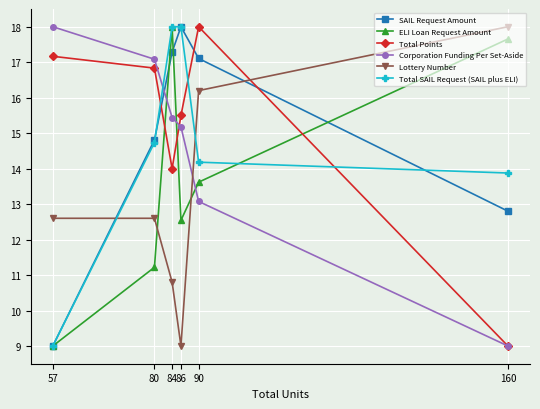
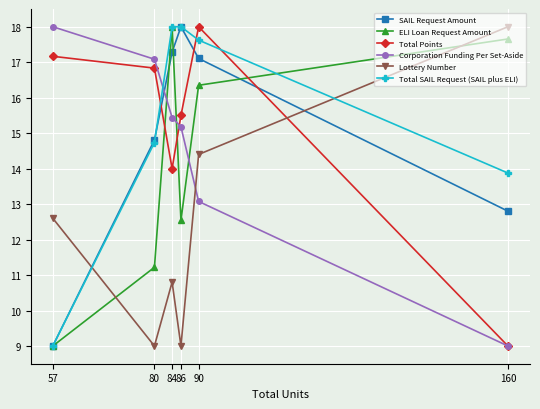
Lottery Number, 80: 12.6 -> 9.0
ELI Loan Request Amount, 90: 13.6 -> 16.3
Lottery Number, 90: 16.2 -> 14.4
Total SAIL Request (SAIL plus ELI), 90: 14.2 -> 17.6
